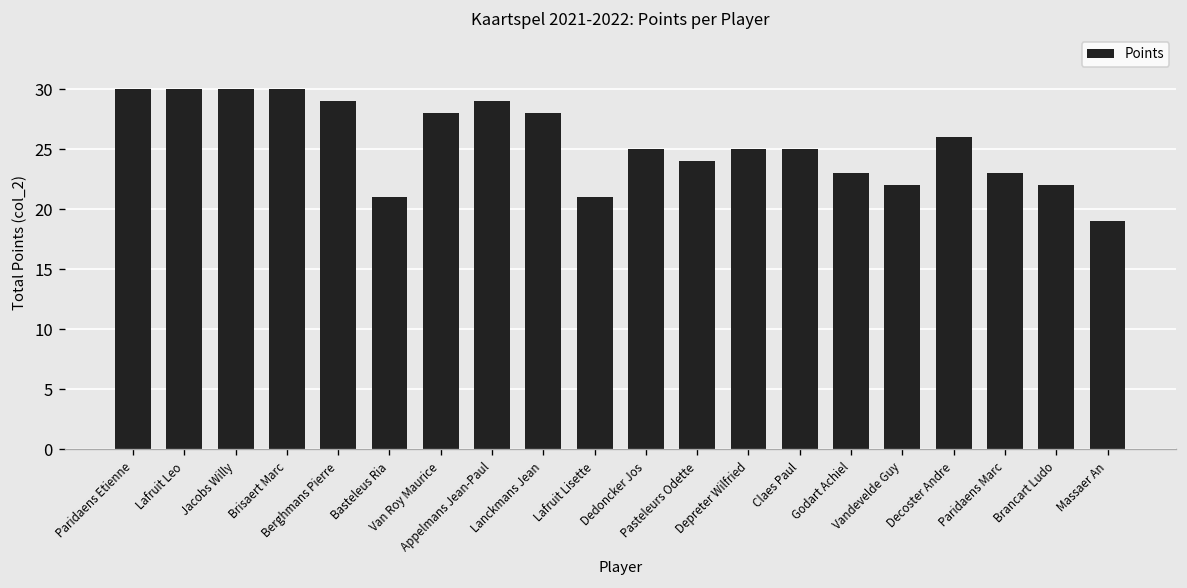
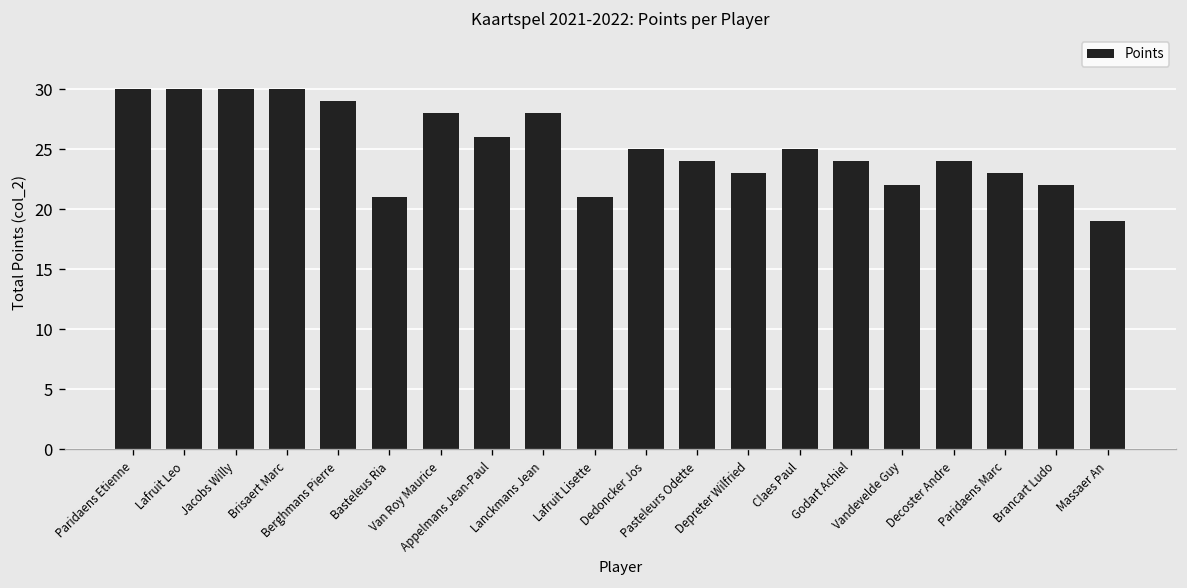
Appelmans Jean-Paul: 29 -> 26
Depreter Wilfried: 25 -> 23
Godart Achiel: 23 -> 24
Decoster Andre: 26 -> 24
